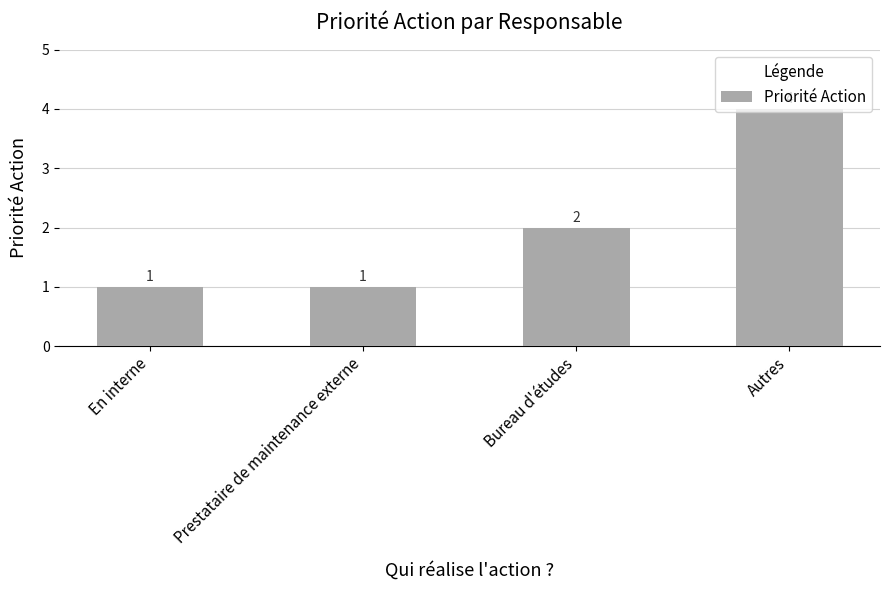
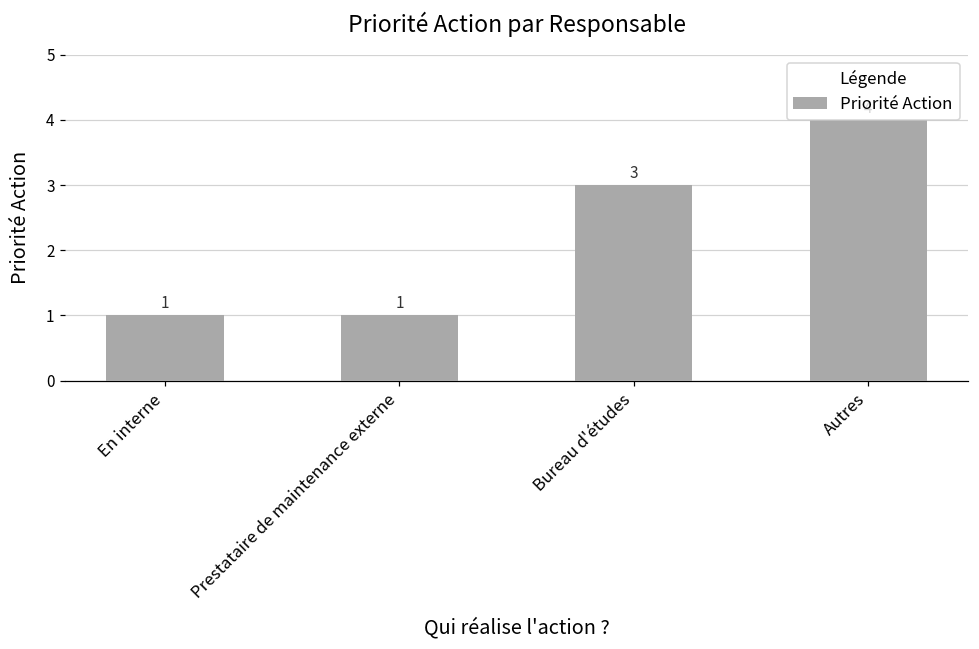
Bureau d'études: 2 -> 3
